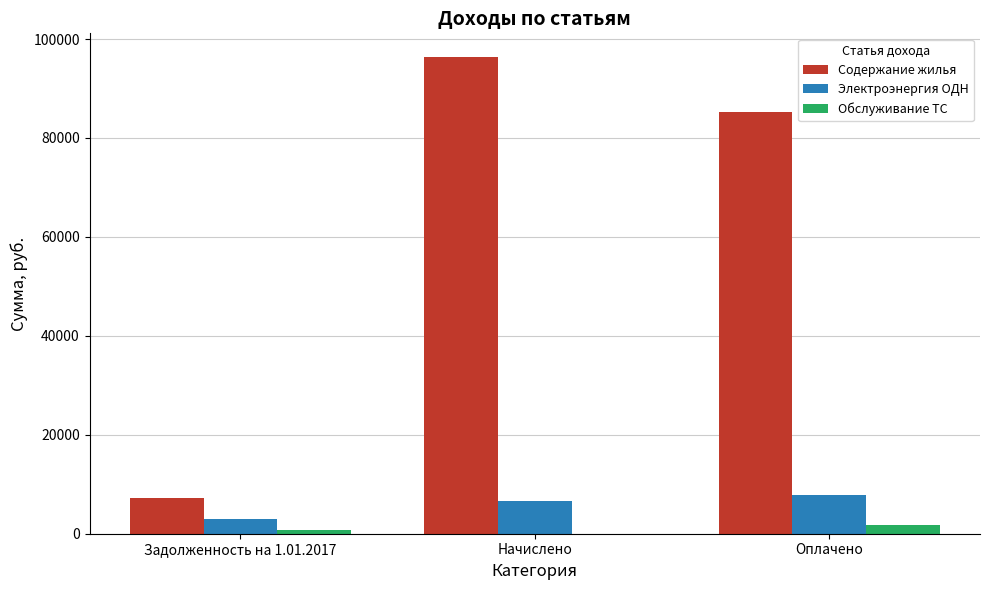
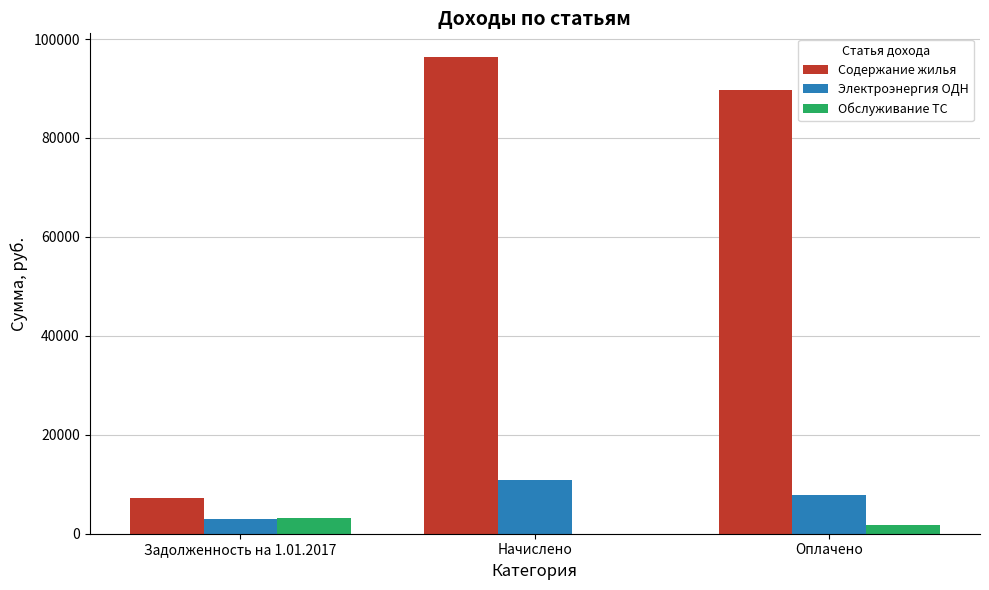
Обслуживание ТС, Задолженность на 1.01.2017: 1000 -> 3000
Электроэнергия ОДН, Начислено: 7000 -> 11000
Содержание жилья, Оплачено: 85000 -> 90000
